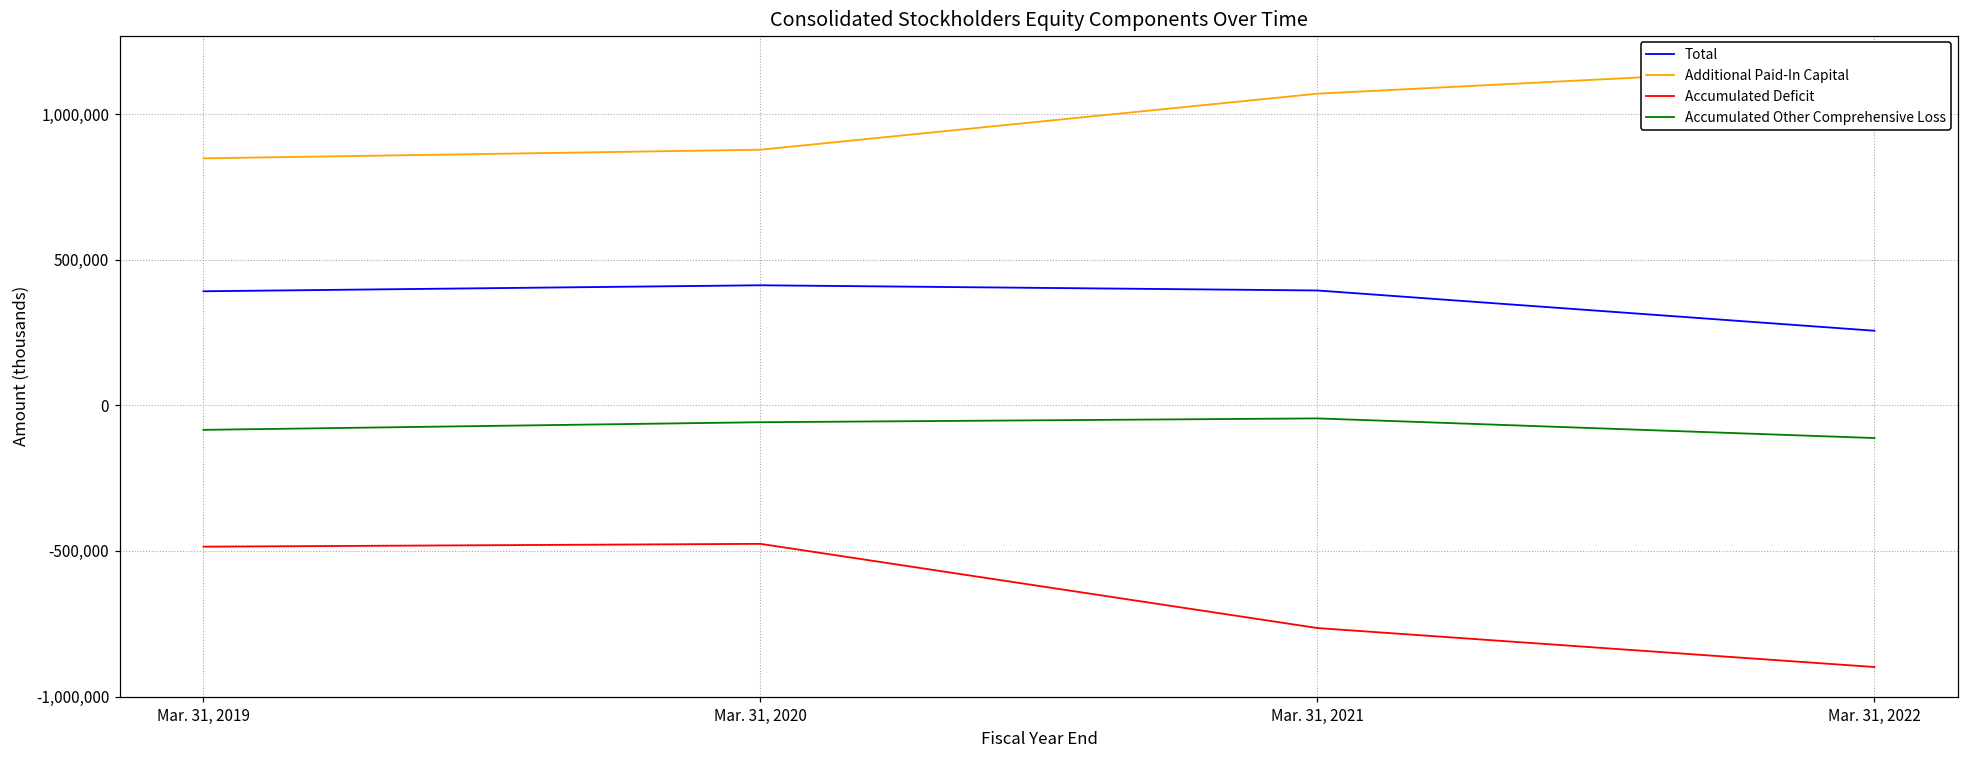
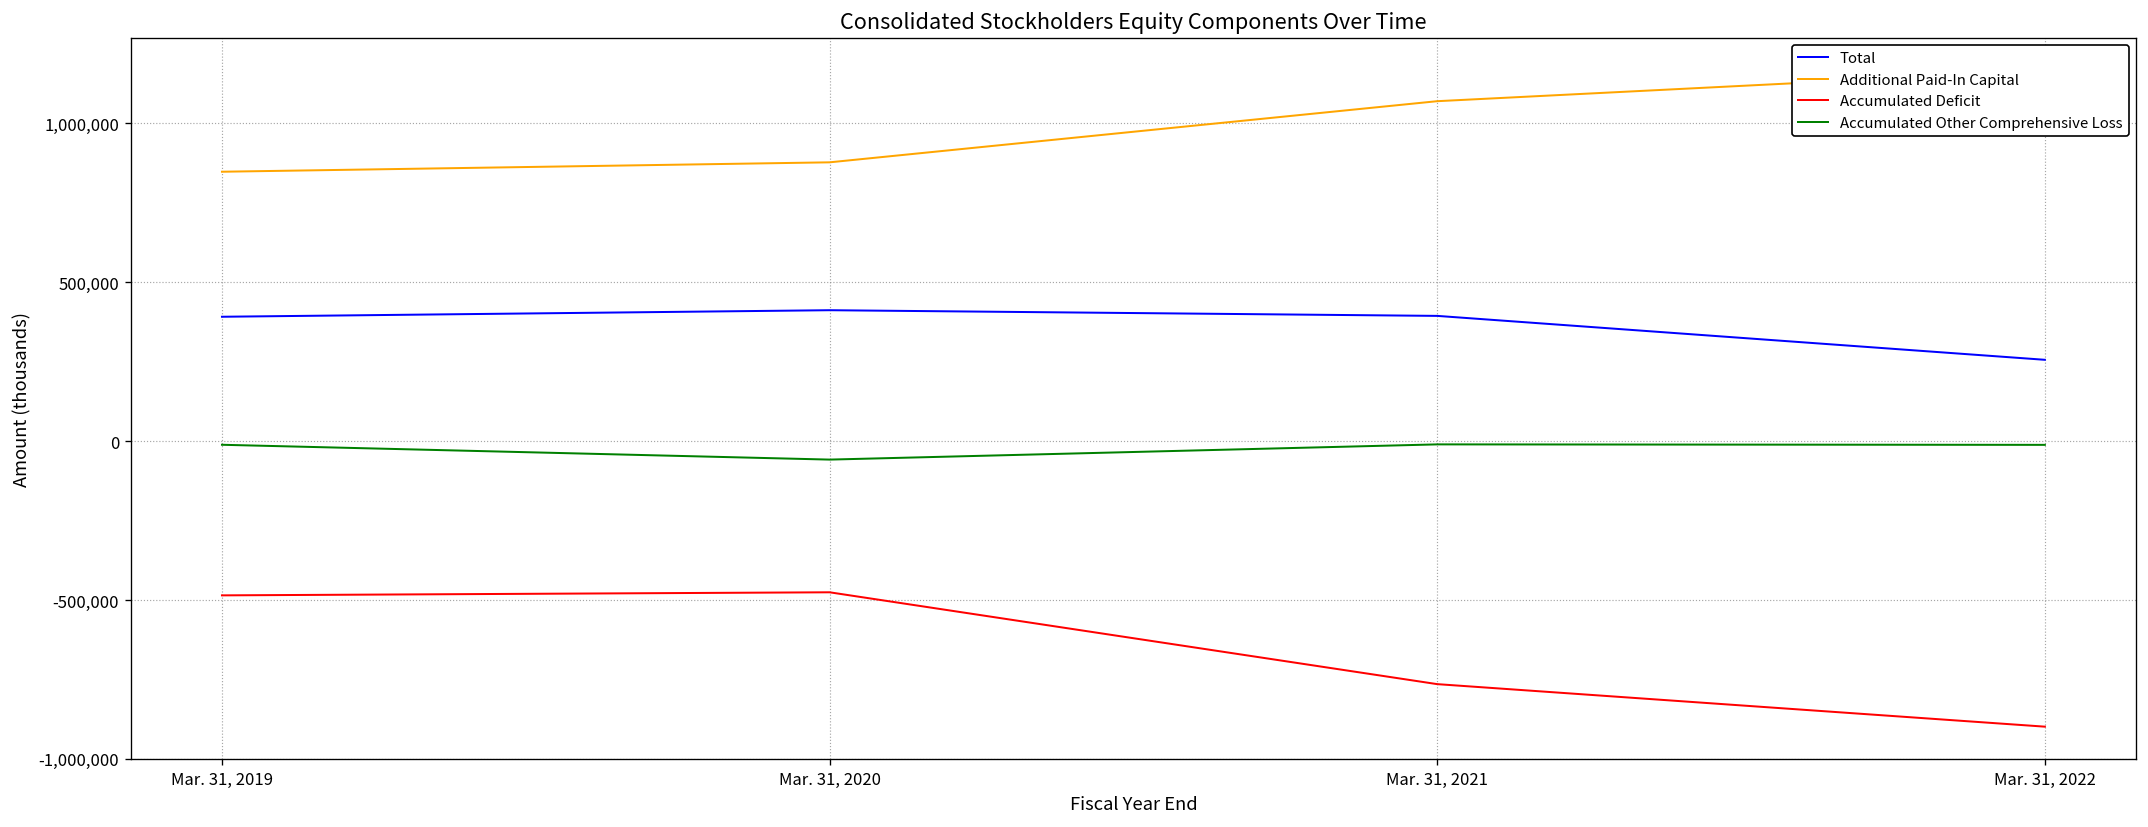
Accumulated Other Comprehensive Loss, Mar. 31, 2019: -80,000 -> -10,000
Accumulated Other Comprehensive Loss, Mar. 31, 2021: -50,000 -> -10,000
Accumulated Other Comprehensive Loss, Mar. 31, 2022: -110,000 -> -10,000
